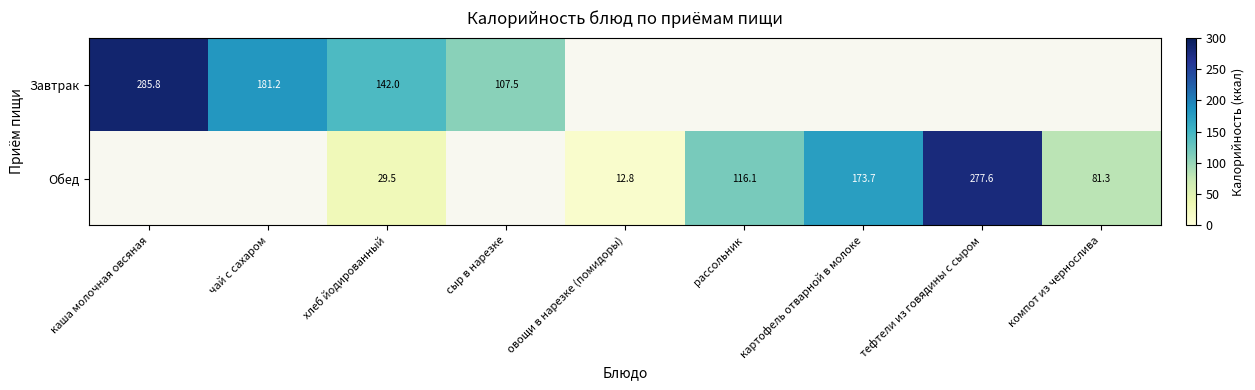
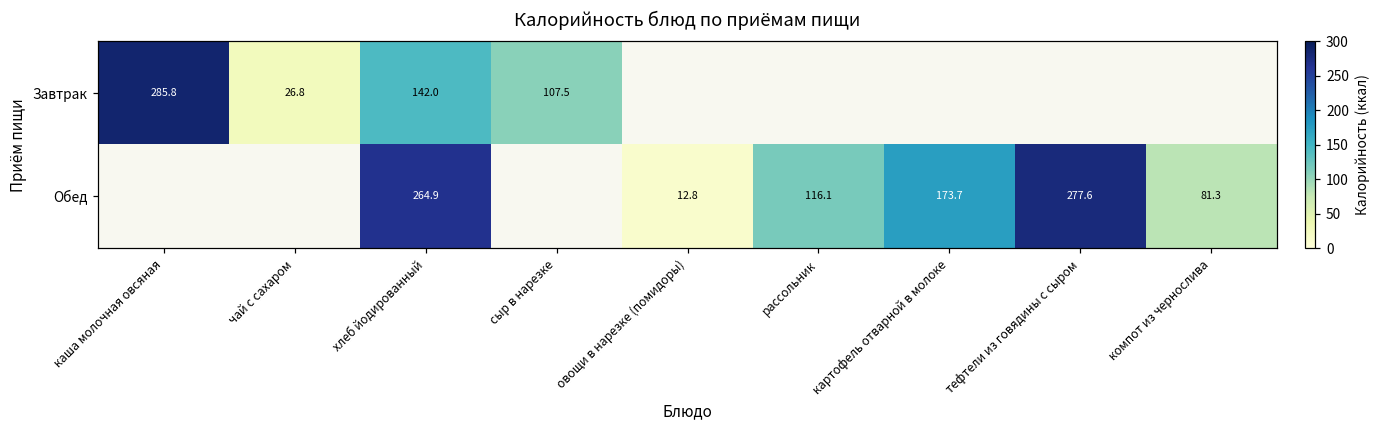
Завтрак, чай с сахаром: 181.2 -> 26.8
Обед, хлеб йодированный: 29.5 -> 264.9
